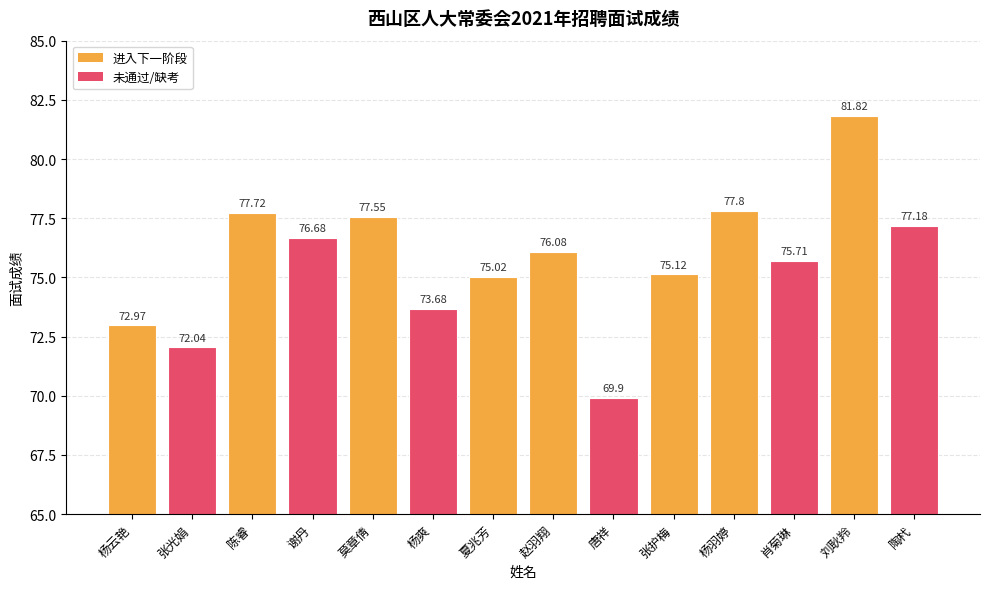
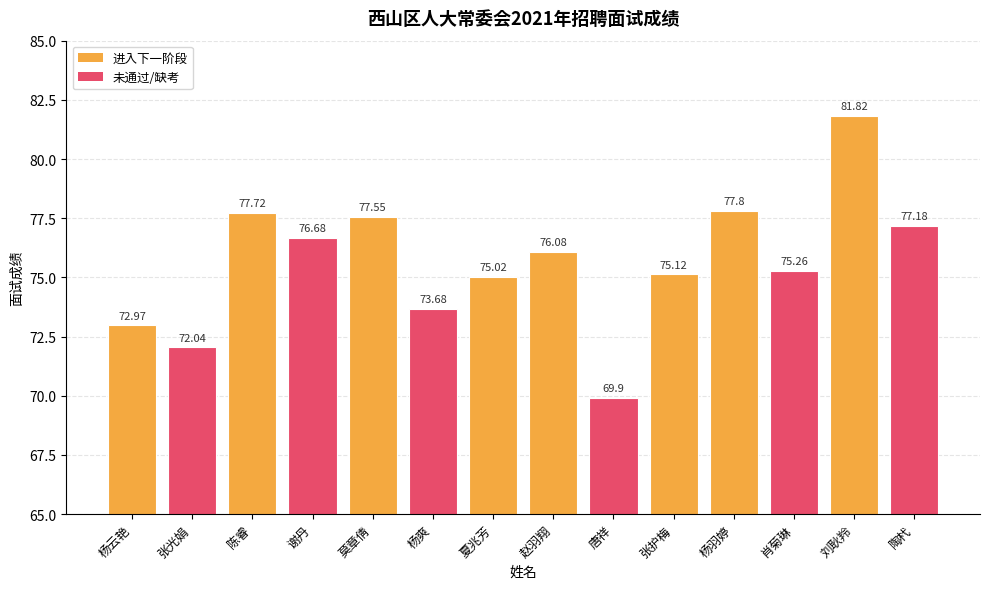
肖菊琳: 75.71 -> 75.26
